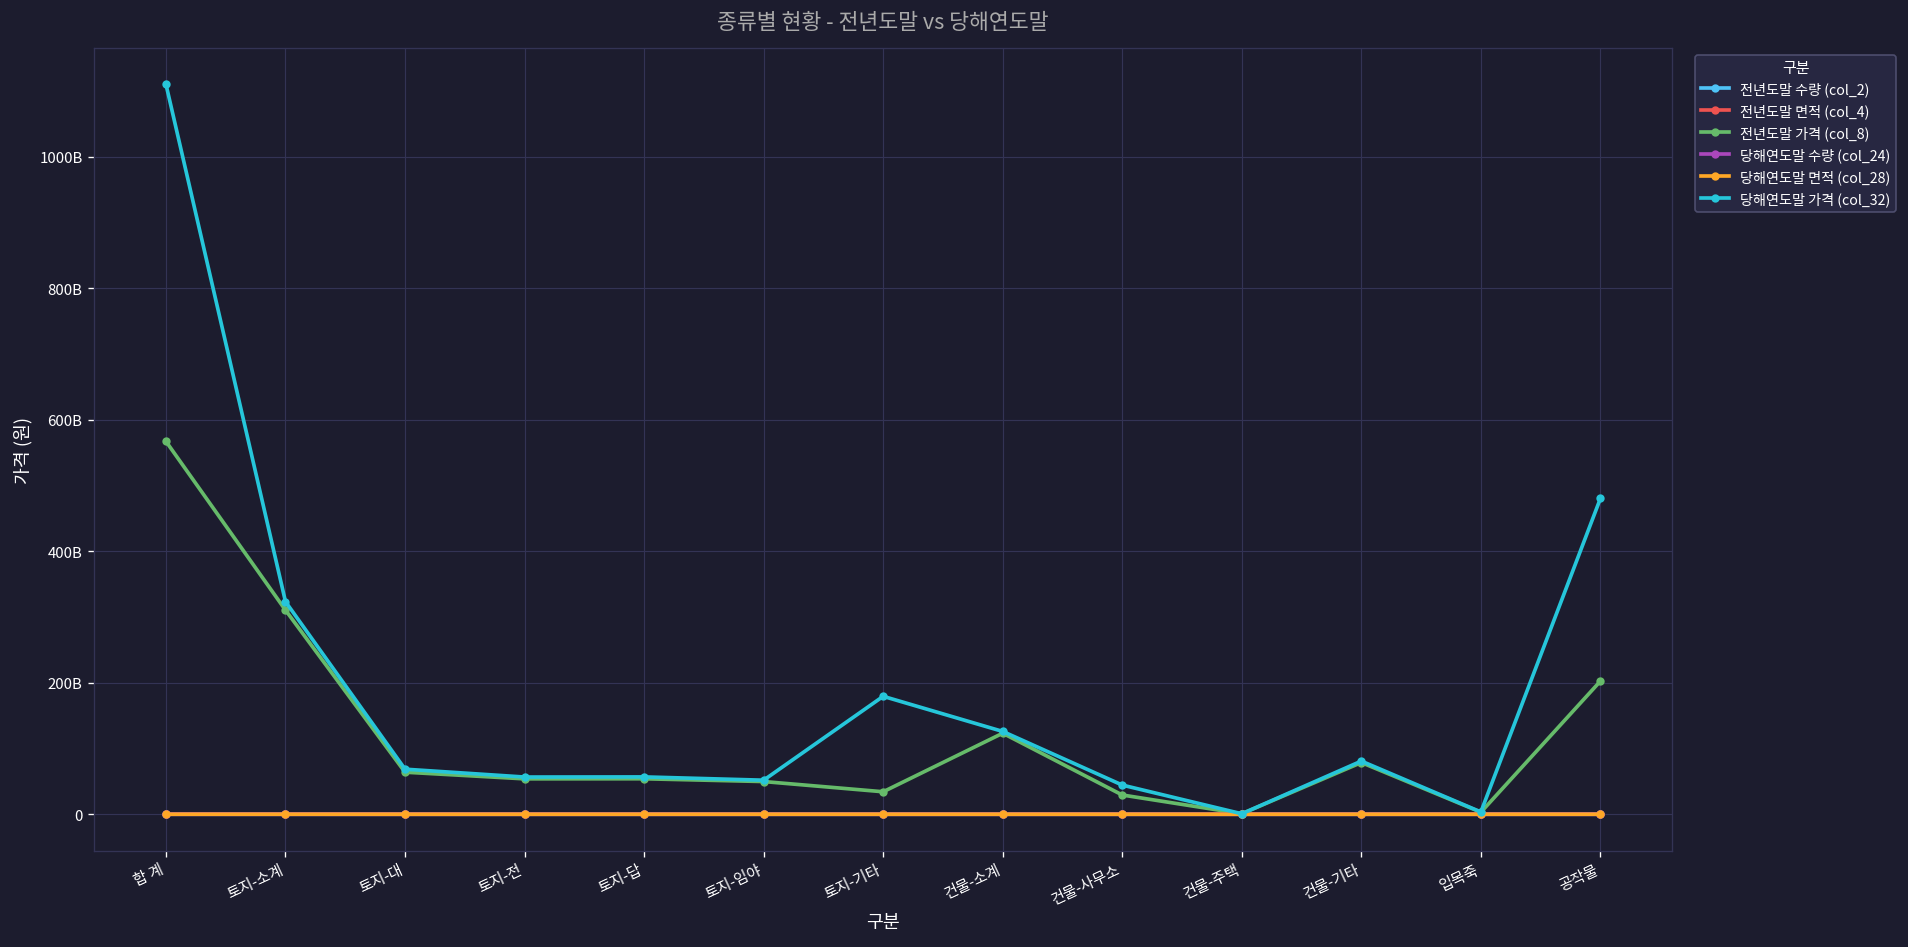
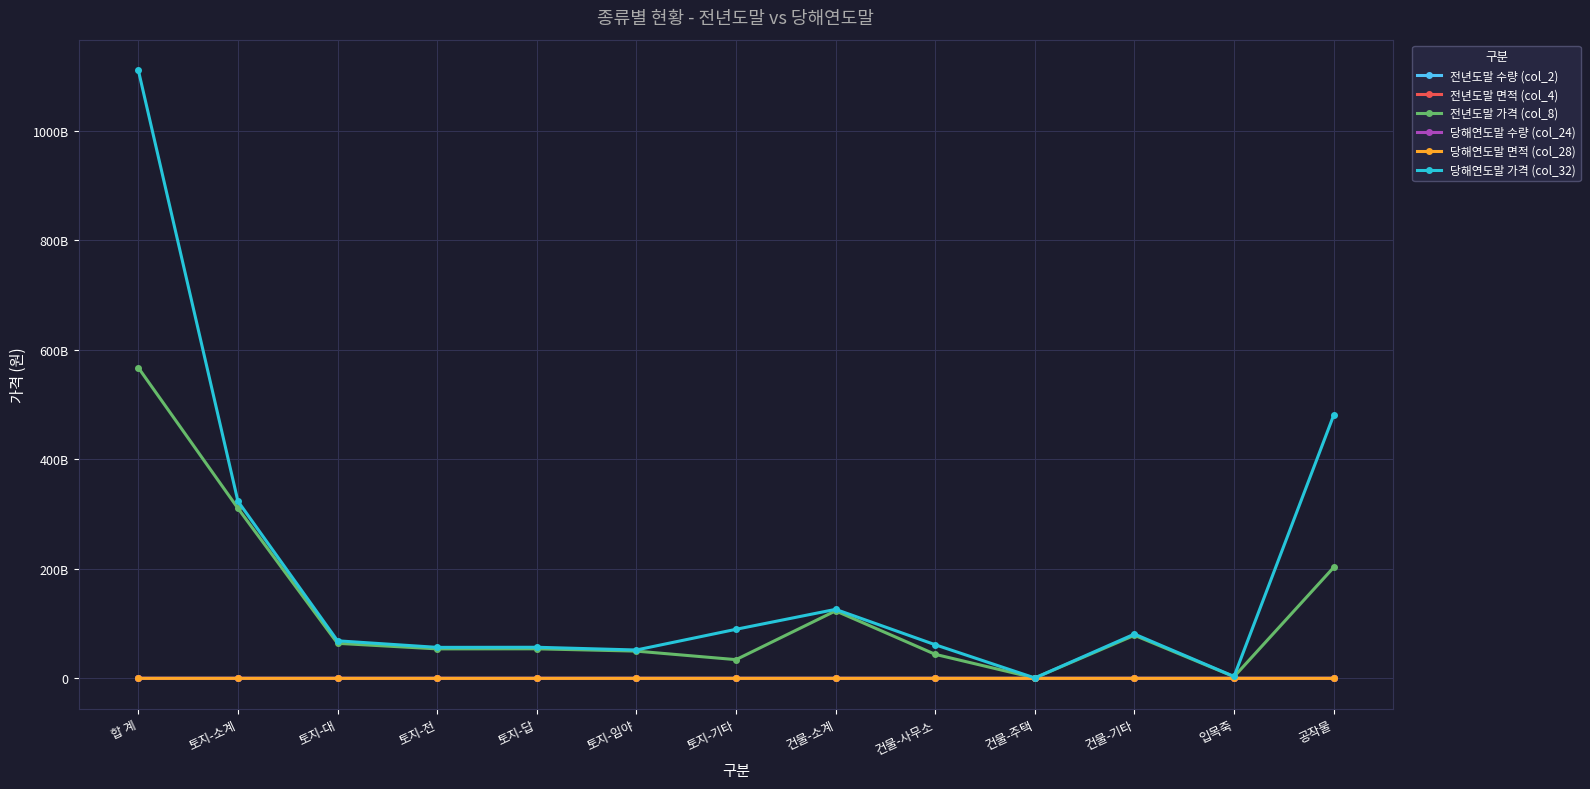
당해연도말 가격 (col_32), 토지-기타: 180000000000 -> 90000000000
전년도말 가격 (col_8), 건물-사무소: 30000000000 -> 40000000000
당해연도말 가격 (col_32), 건물-사무소: 40000000000 -> 60000000000
